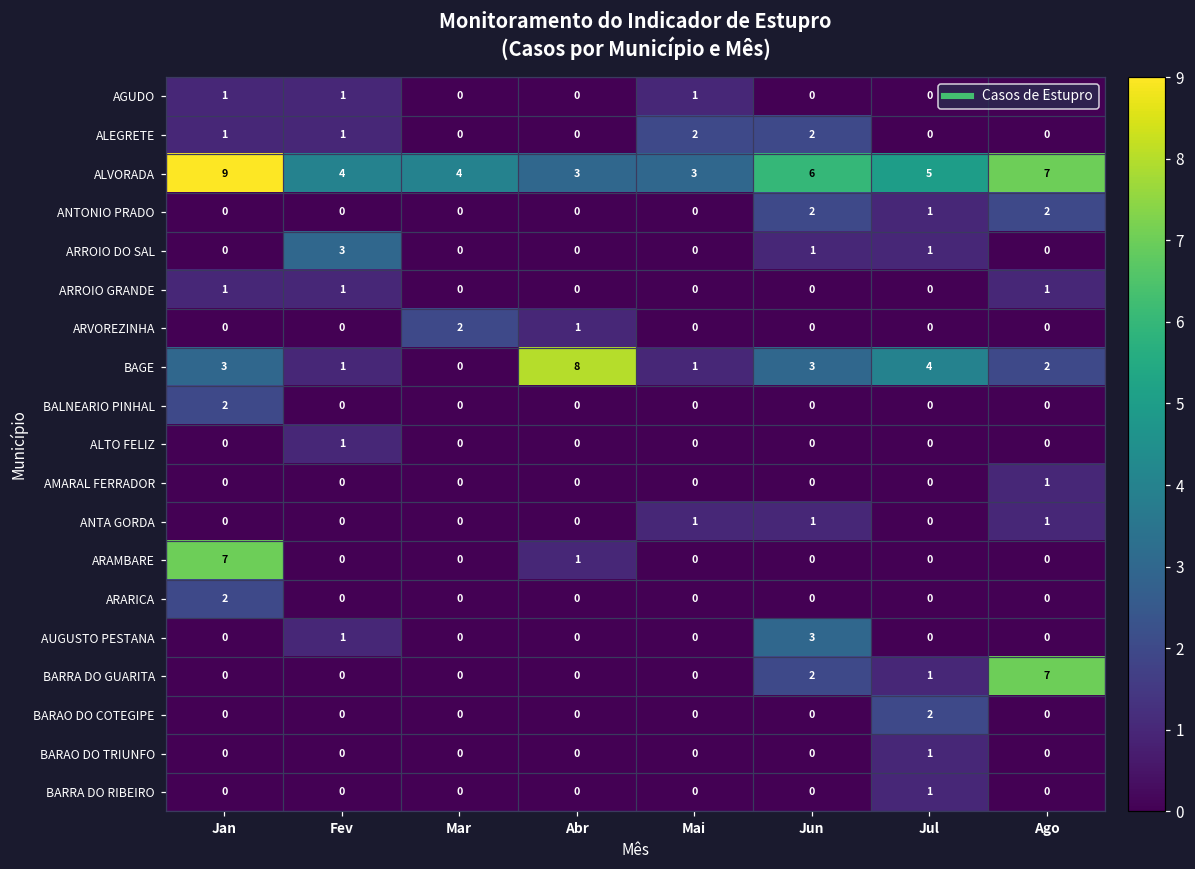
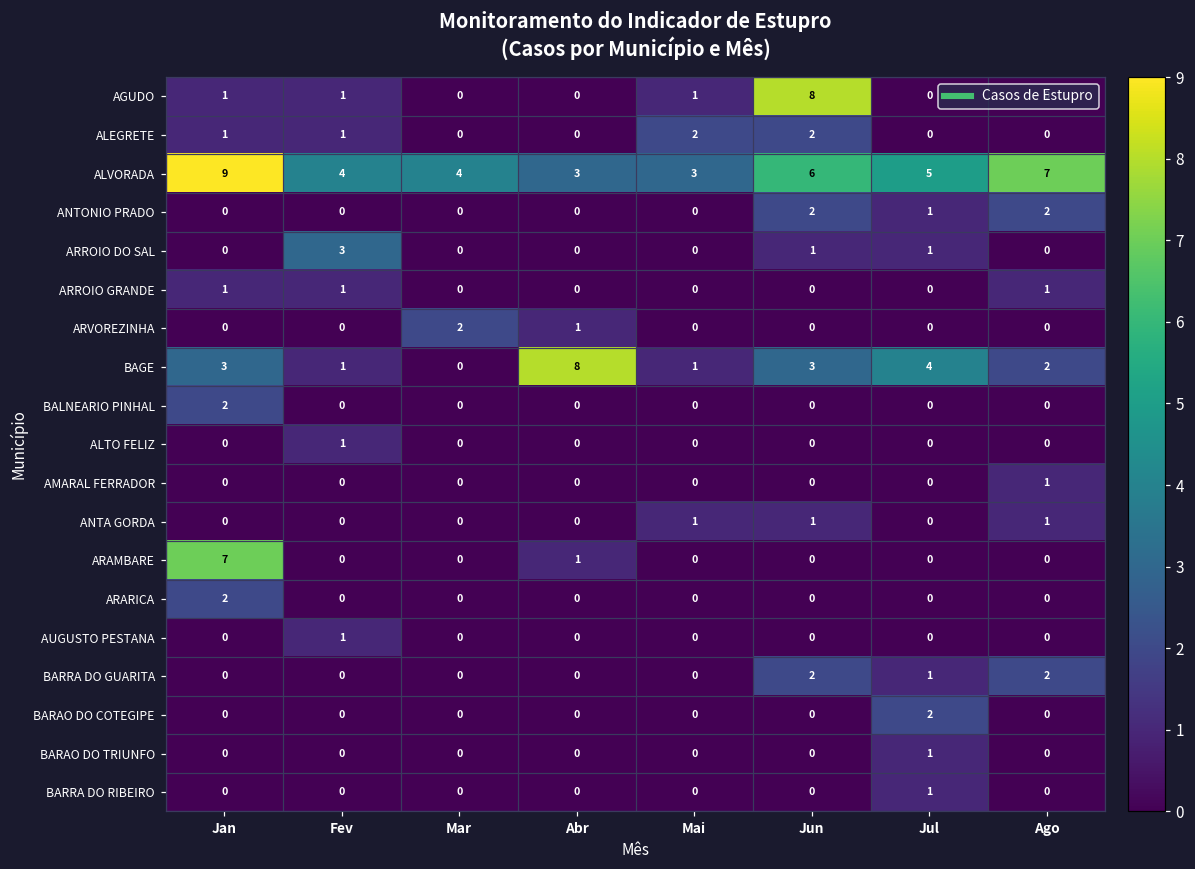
AGUDO, Jun: 0 -> 8
AUGUSTO PESTANA, Jun: 3 -> 0
BARRA DO GUARITA, Ago: 7 -> 2
